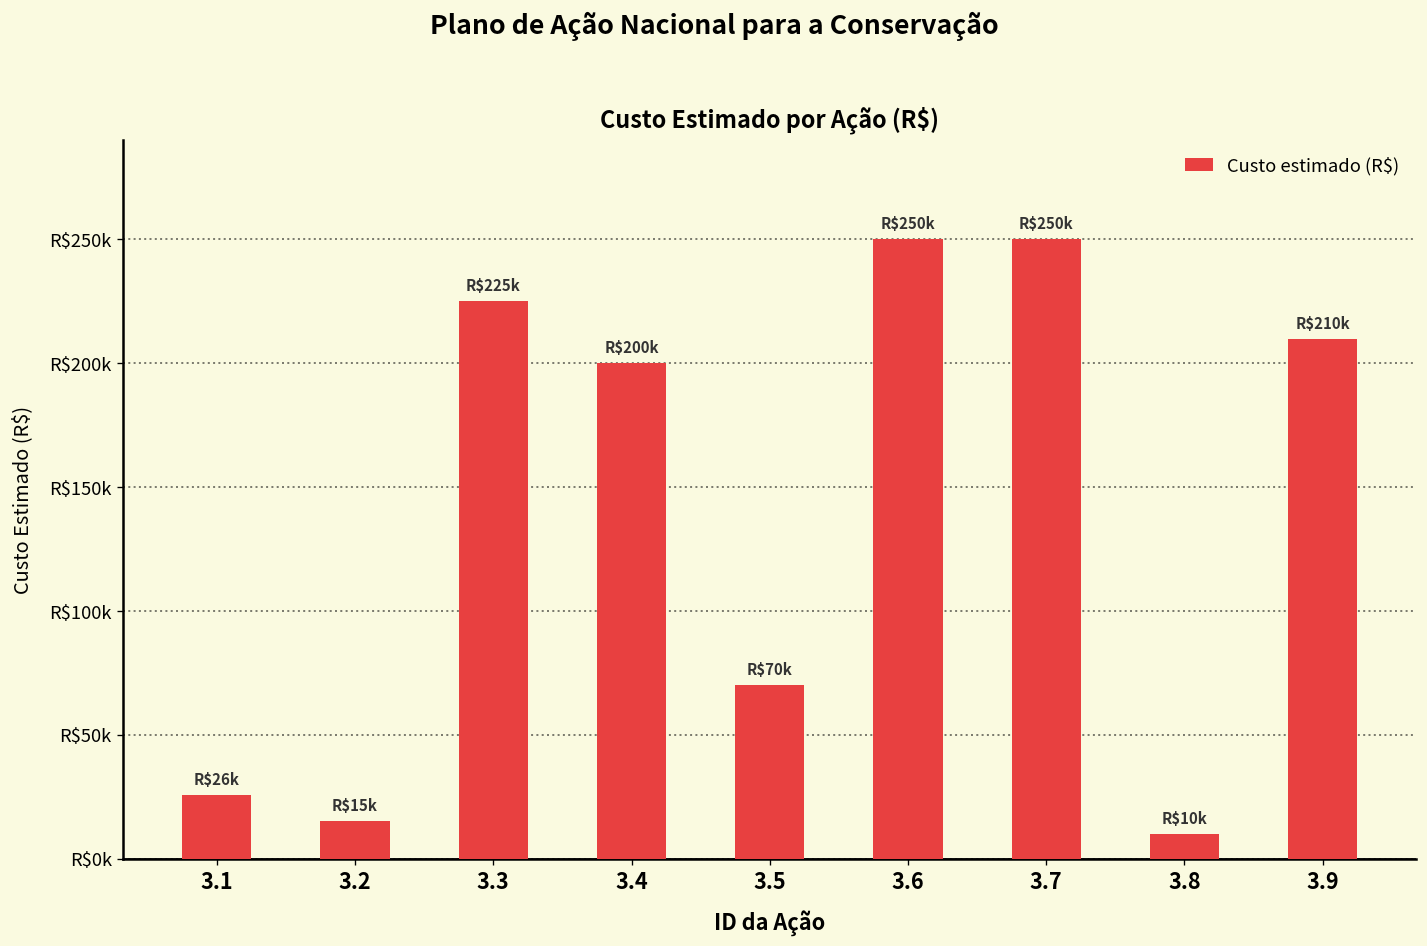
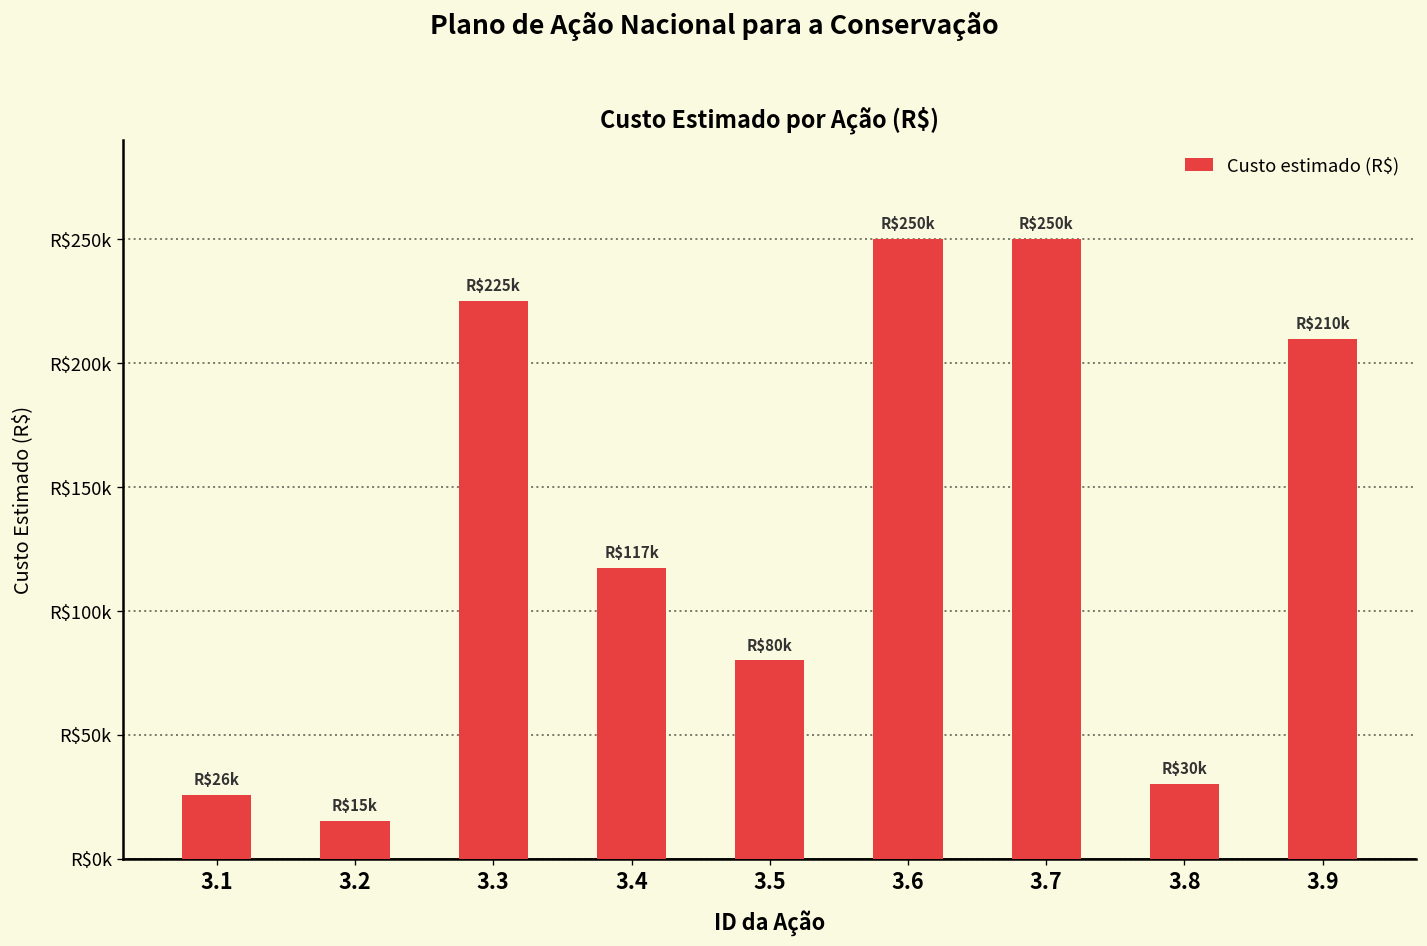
3.4: $200k -> $117k
3.5: $70k -> $80k
3.8: $10k -> $30k
